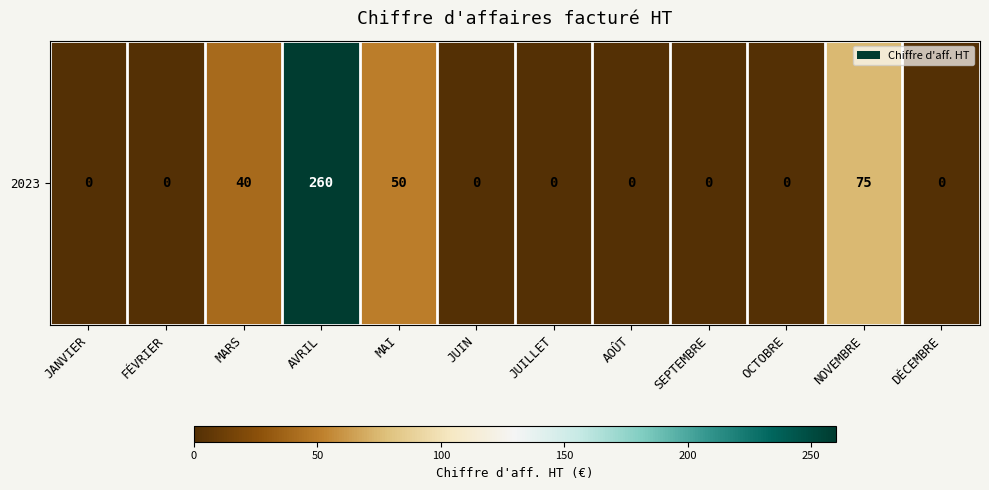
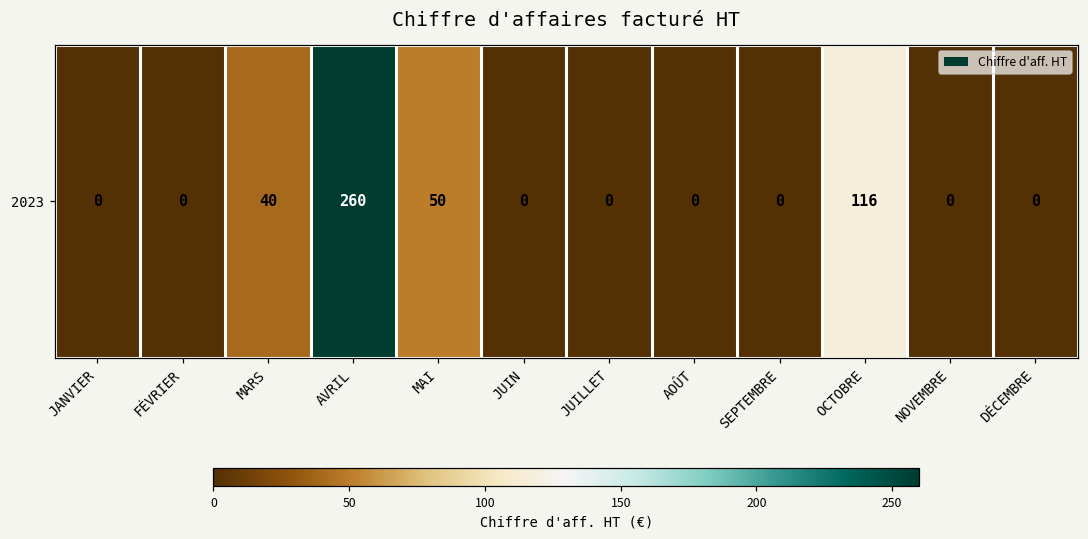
2023, OCTOBRE: 0 -> 116
2023, NOVEMBRE: 75 -> 0
